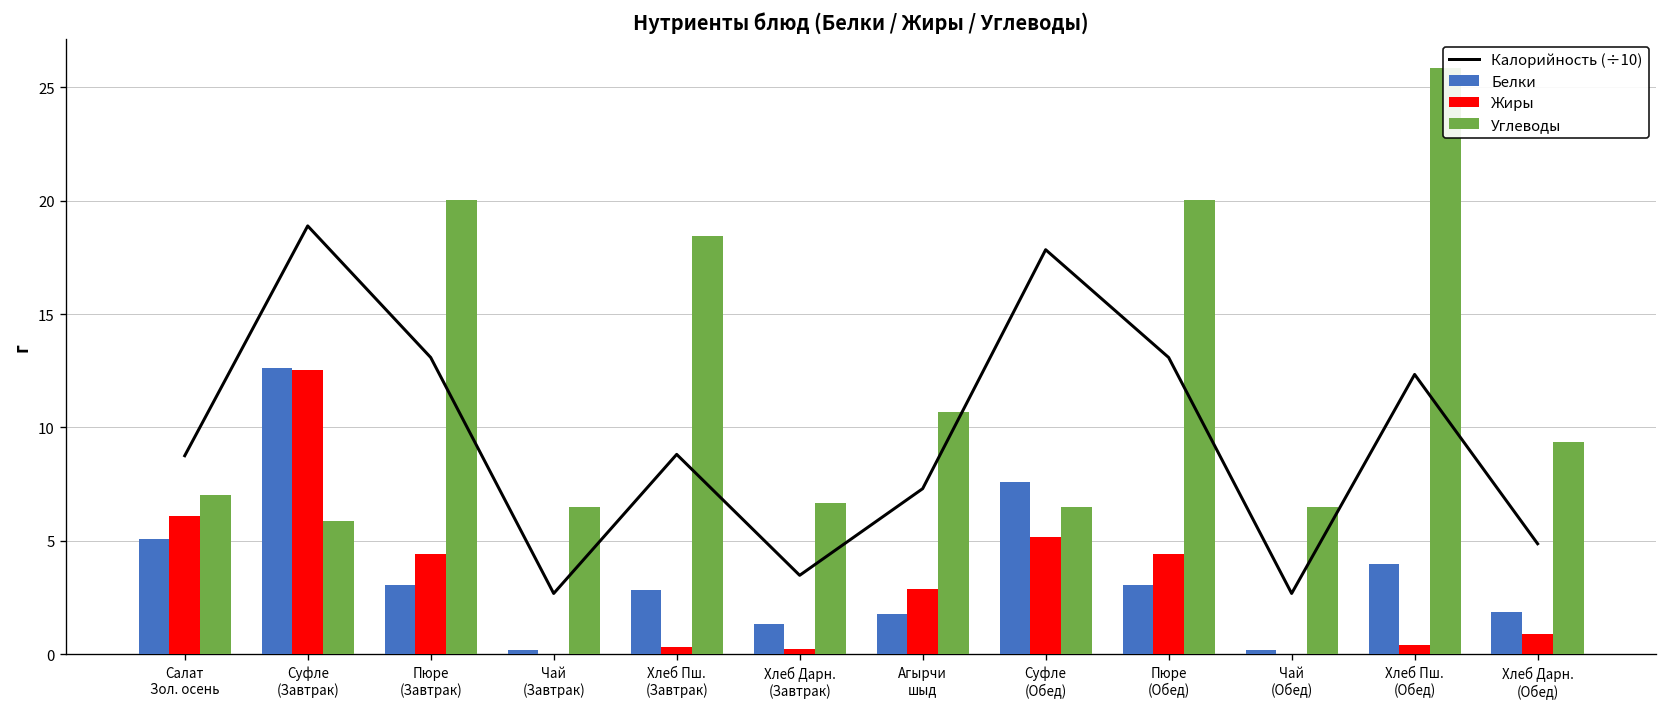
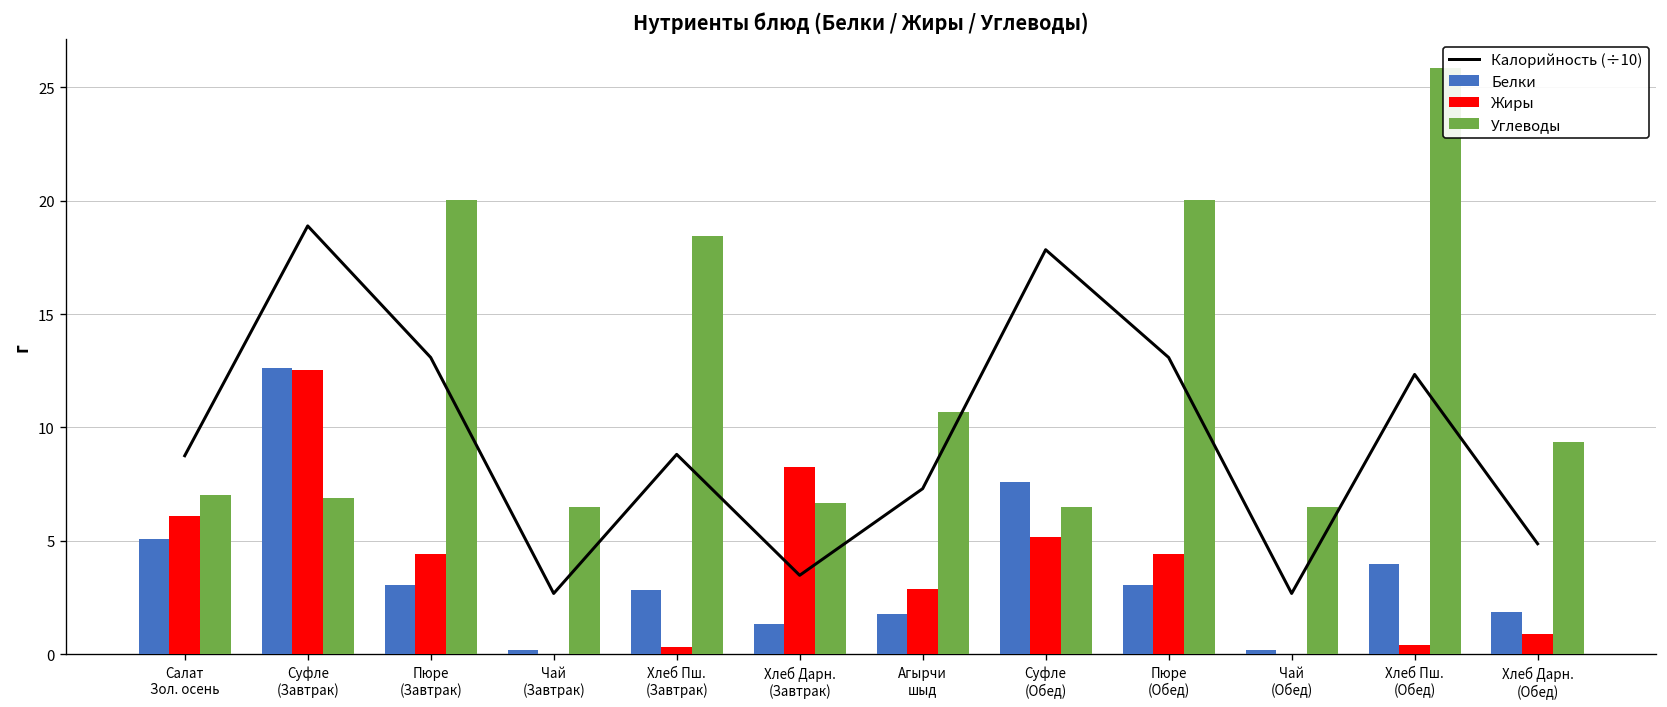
Углеводы, Суфле (Завтрак): 5.9 -> 6.9
Жиры, Хлеб Дарн. (Завтрак): 0.2 -> 8.2
